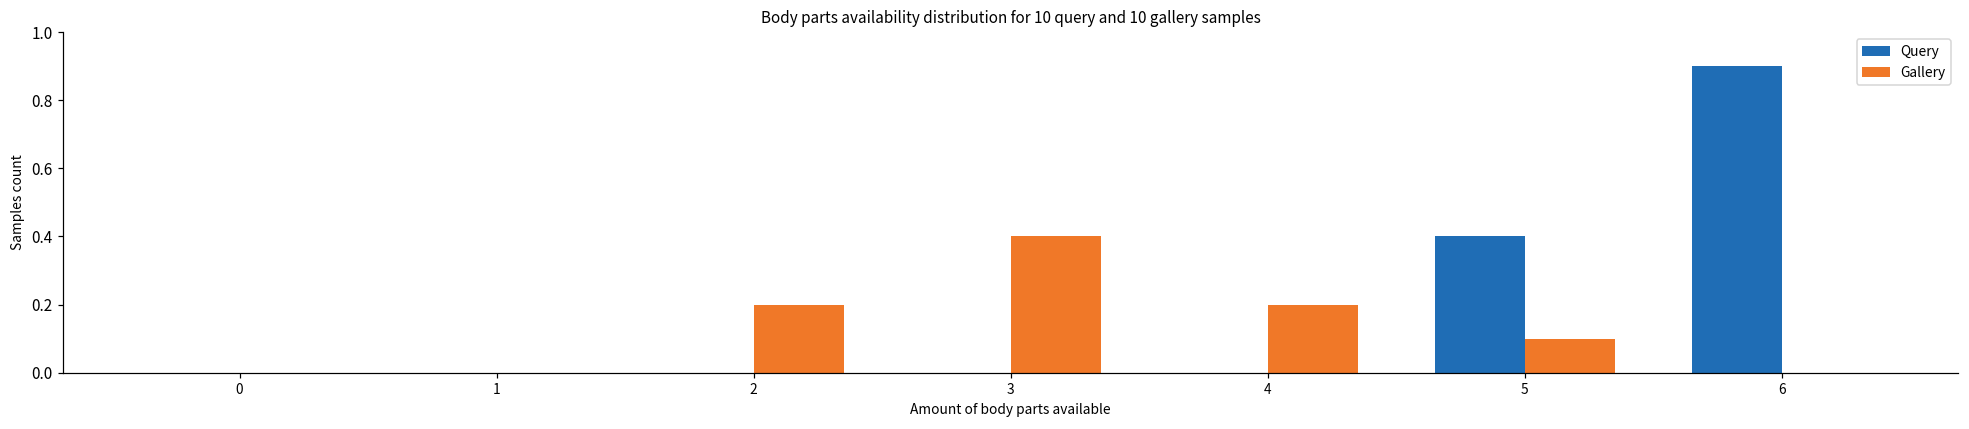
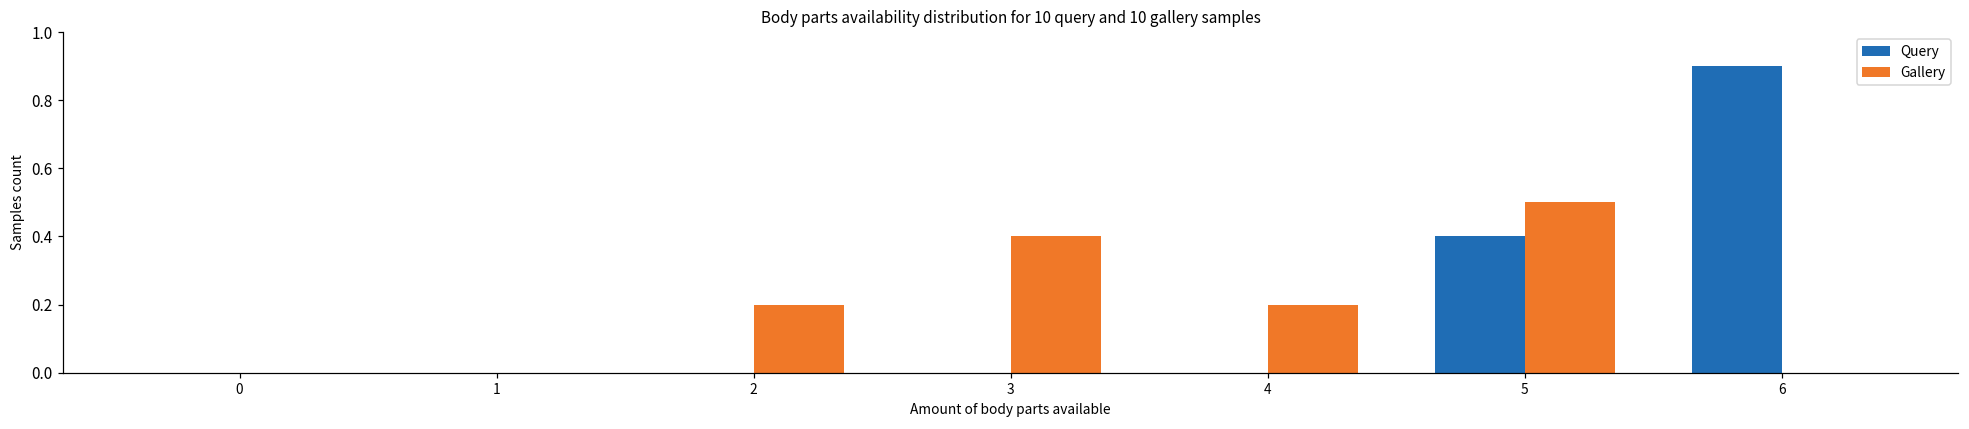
Gallery, 5: 0.1 -> 0.5
